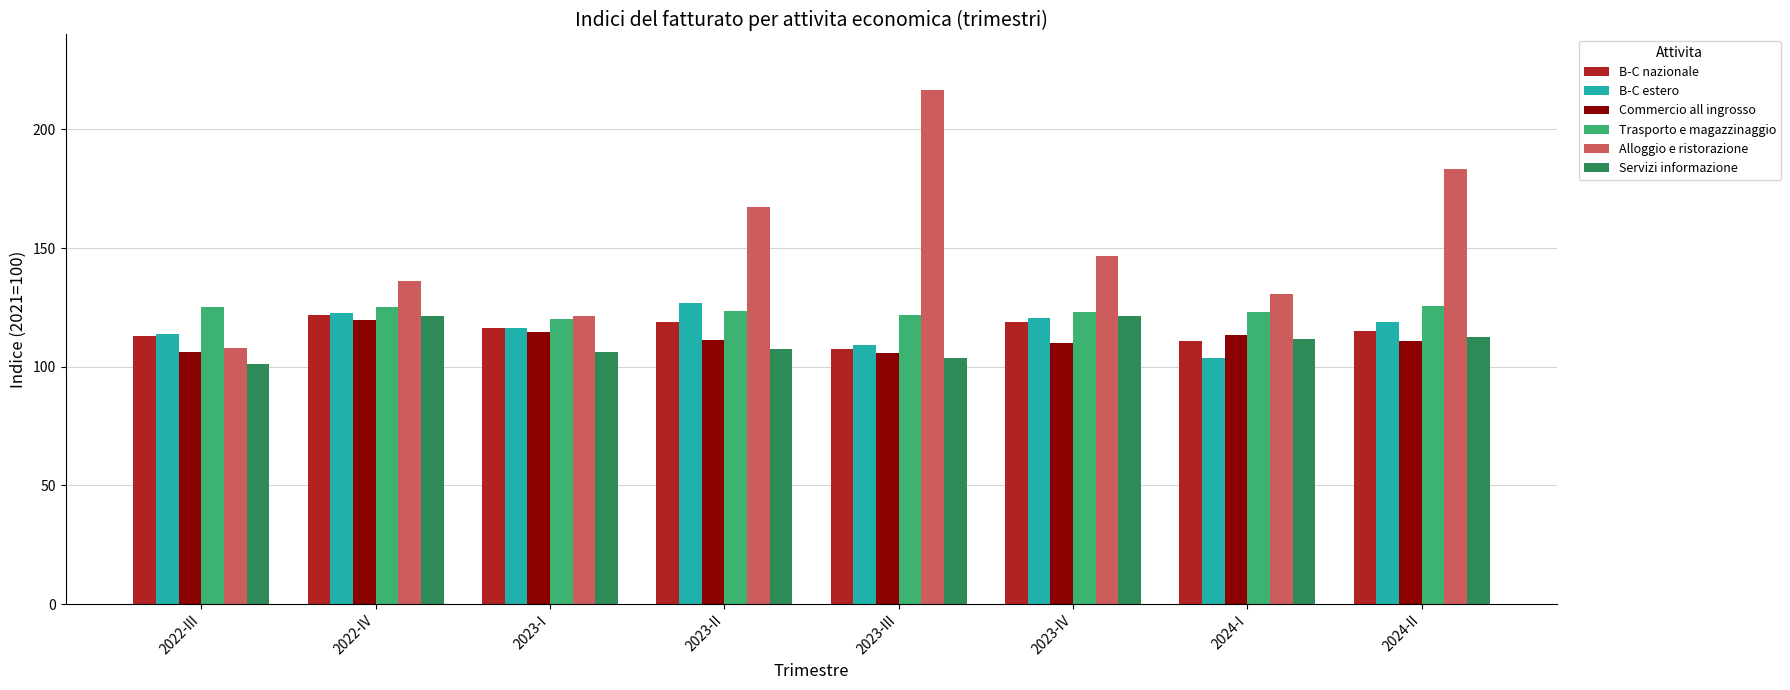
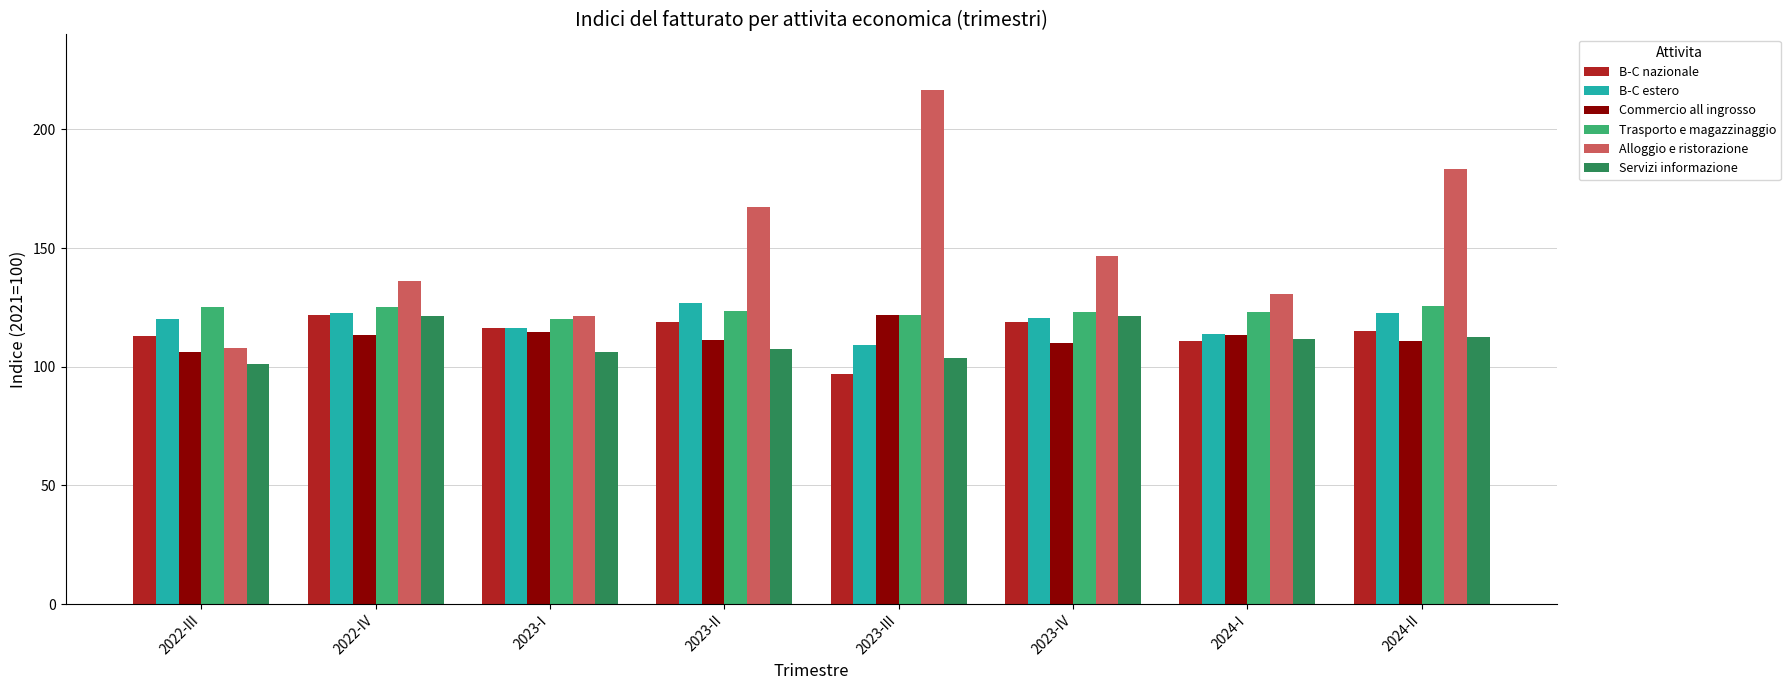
B-C estero, 2022-III: 114 -> 120
Commercio all ingrosso, 2022-IV: 120 -> 114
B-C nazionale, 2023-III: 108 -> 97
Commercio all ingrosso, 2023-III: 106 -> 122
B-C estero, 2024-I: 104 -> 114
B-C estero, 2024-II: 119 -> 123
